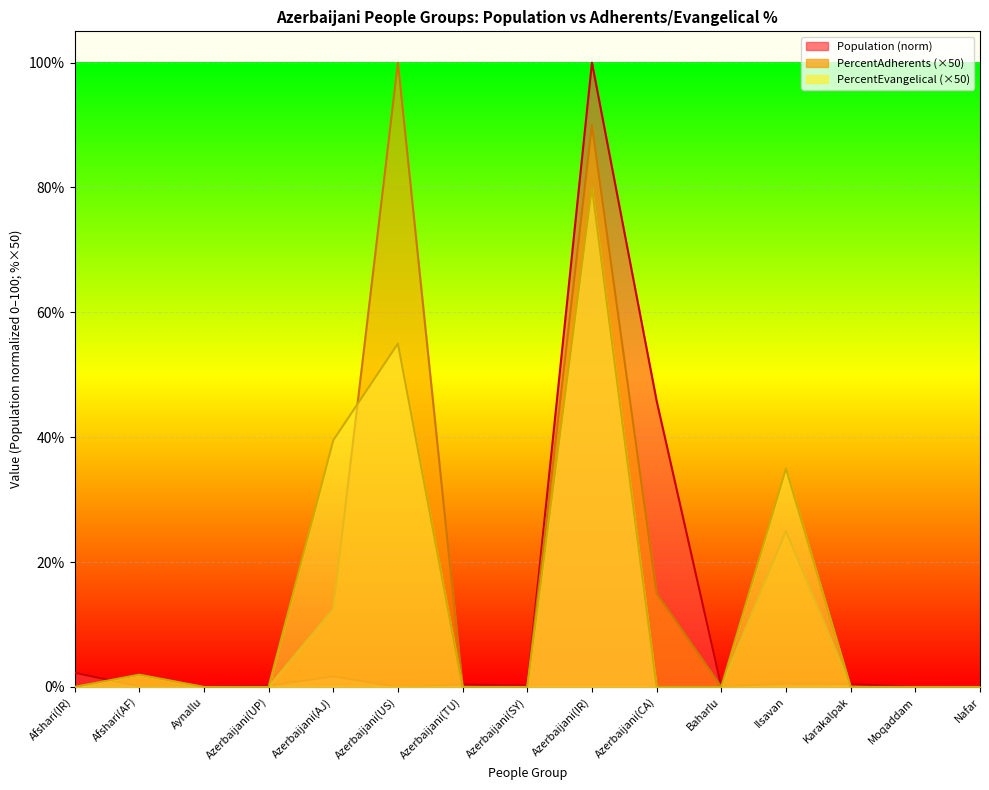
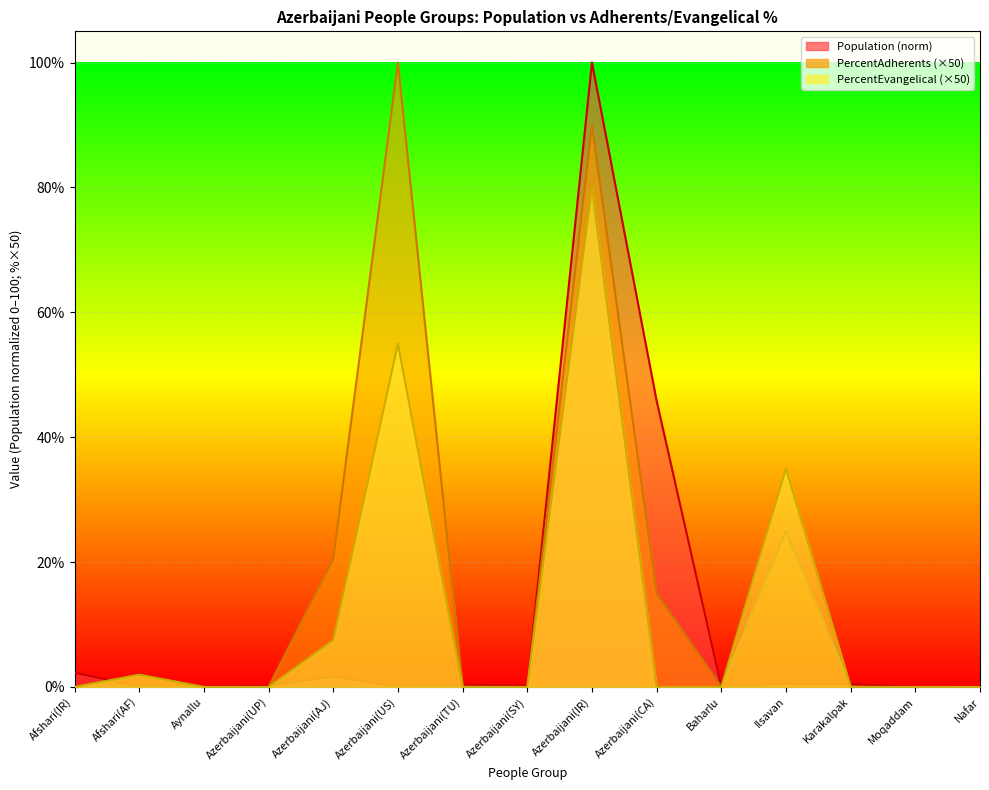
PercentAdherents (×50), Azerbaijani(AJ): 13% -> 21%
PercentEvangelical (×50), Azerbaijani(AJ): 40% -> 8%
